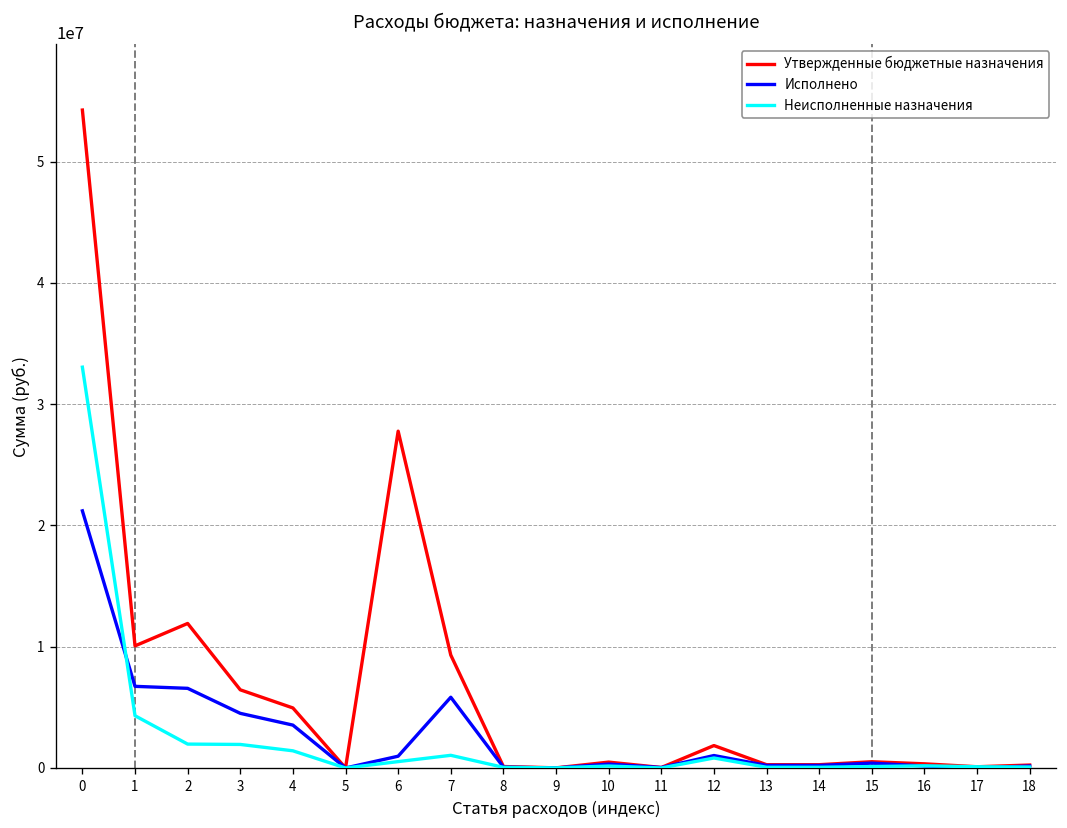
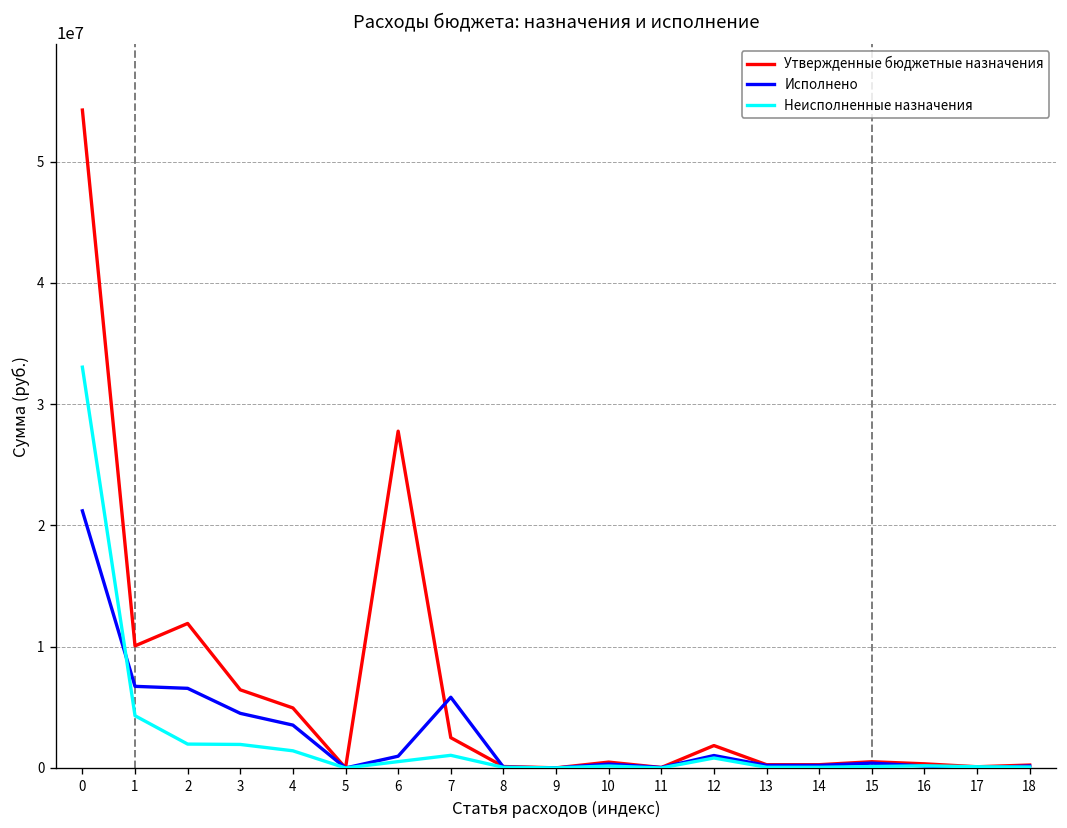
Утвержденные бюджетные назначения, 7: 9300000 -> 2500000
